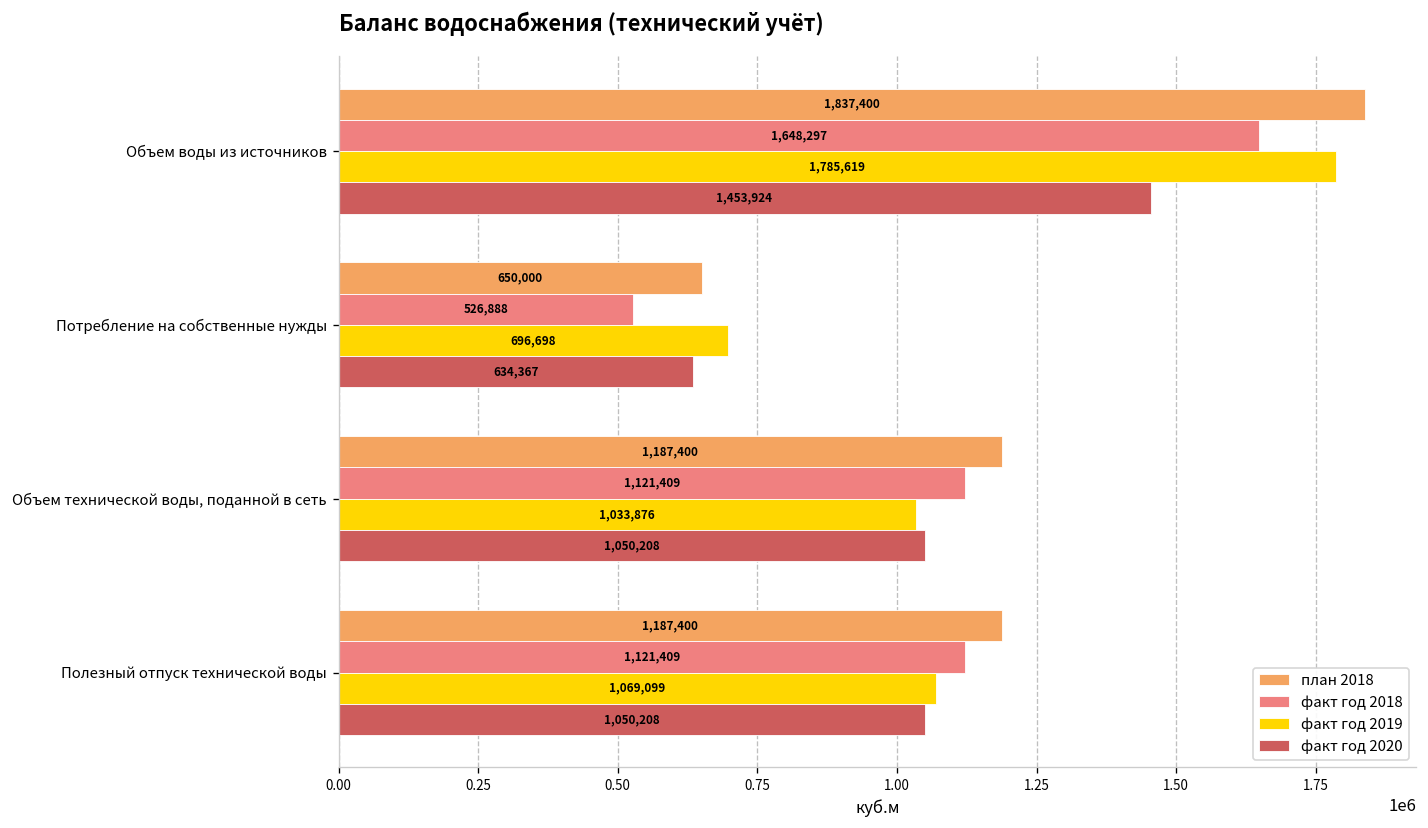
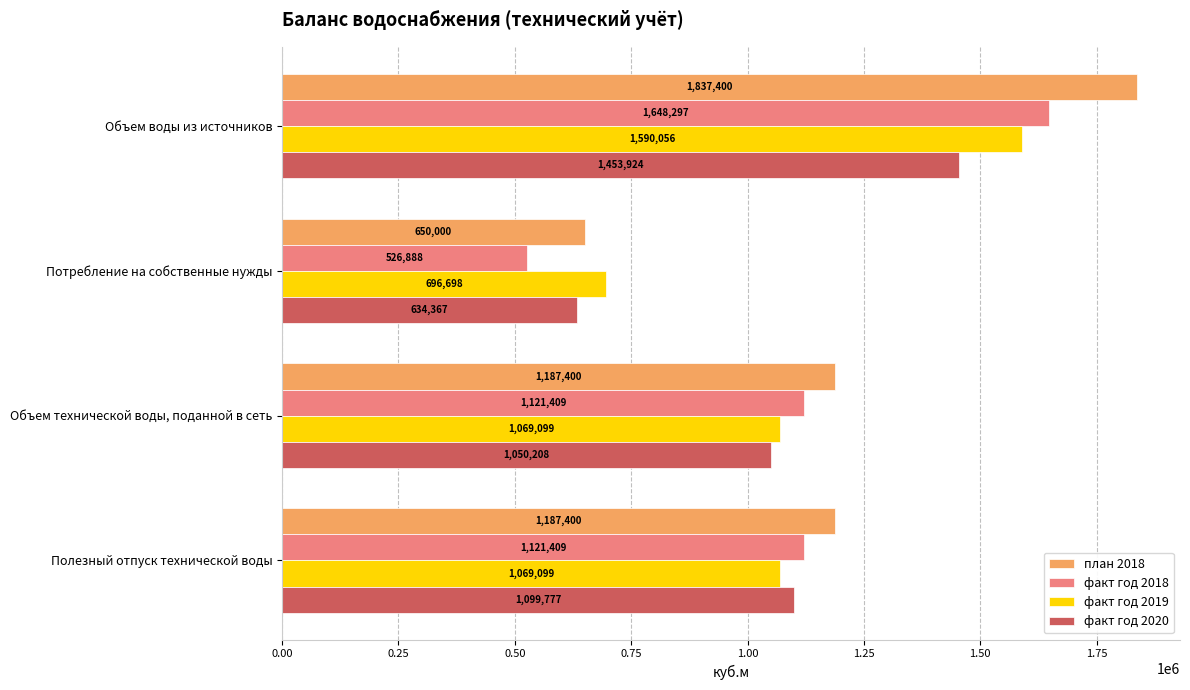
факт год 2019, Объем воды из источников: 1,785,619 -> 1,590,056
факт год 2019, Объем технической воды, поданной в сеть: 1,033,876 -> 1,069,099
факт год 2020, Полезный отпуск технической воды: 1,050,208 -> 1,099,777
